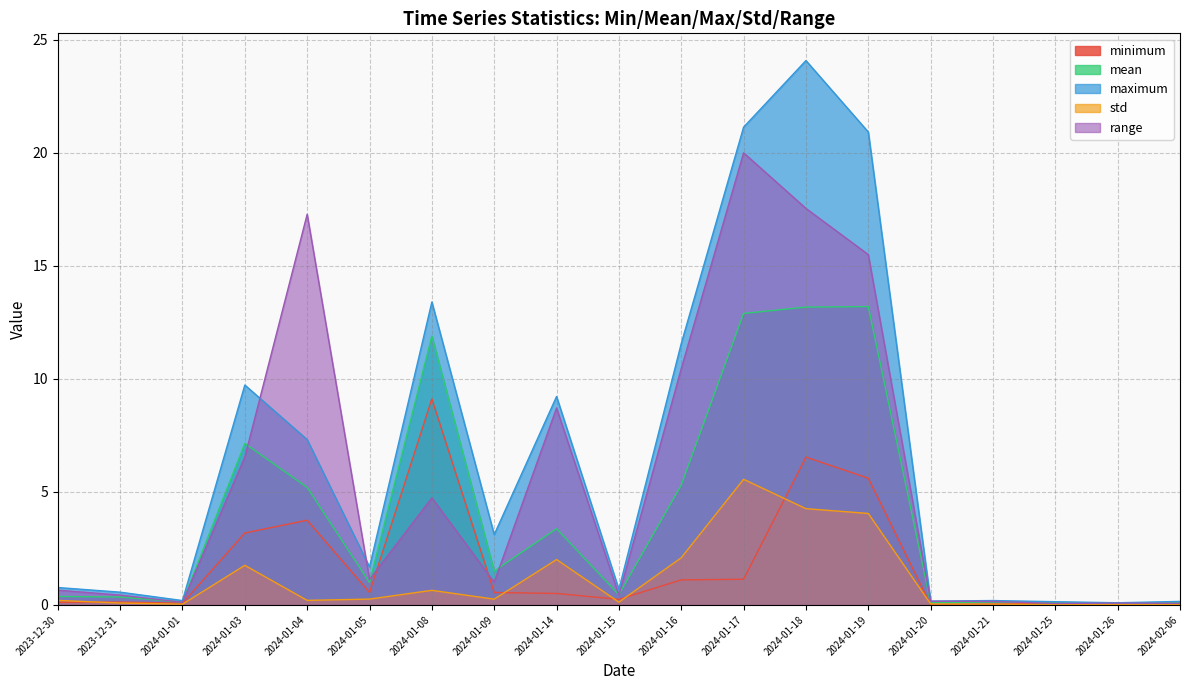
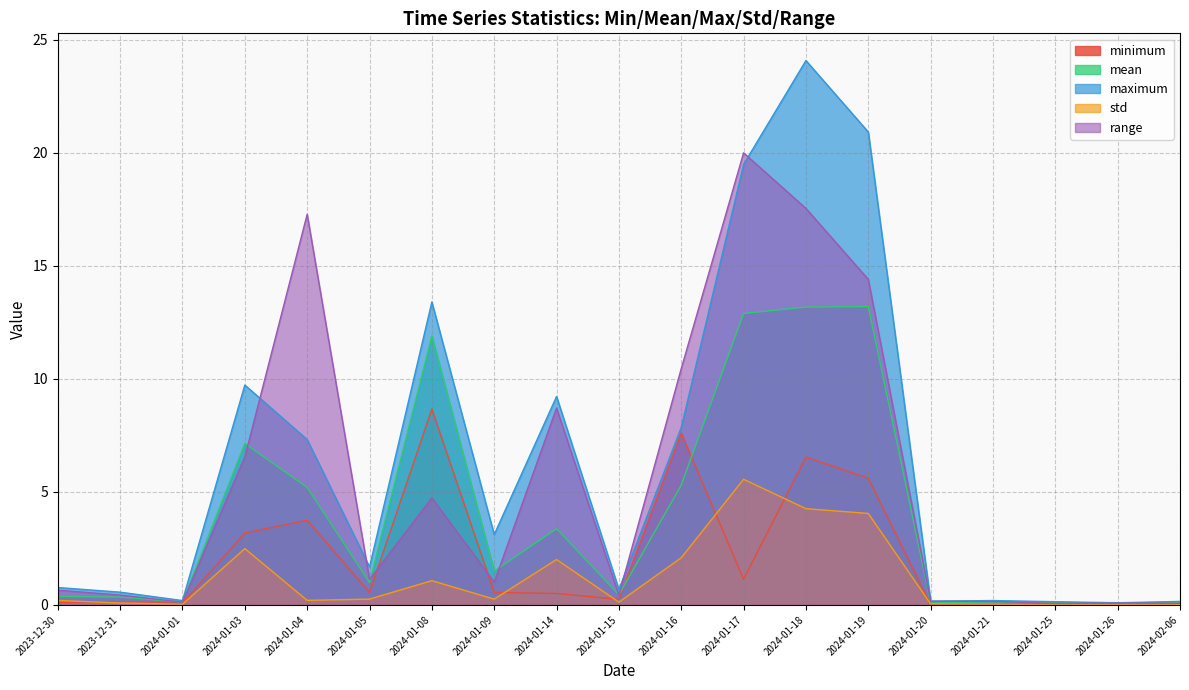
std, 2024-01-03: 1.8 -> 2.5
minimum, 2024-01-08: 9.1 -> 8.7
std, 2024-01-08: 0.6 -> 1.1
minimum, 2024-01-16: 1.1 -> 7.6
maximum, 2024-01-16: 11.6 -> 7.9
maximum, 2024-01-17: 21.1 -> 19.5
range, 2024-01-19: 15.5 -> 14.4
